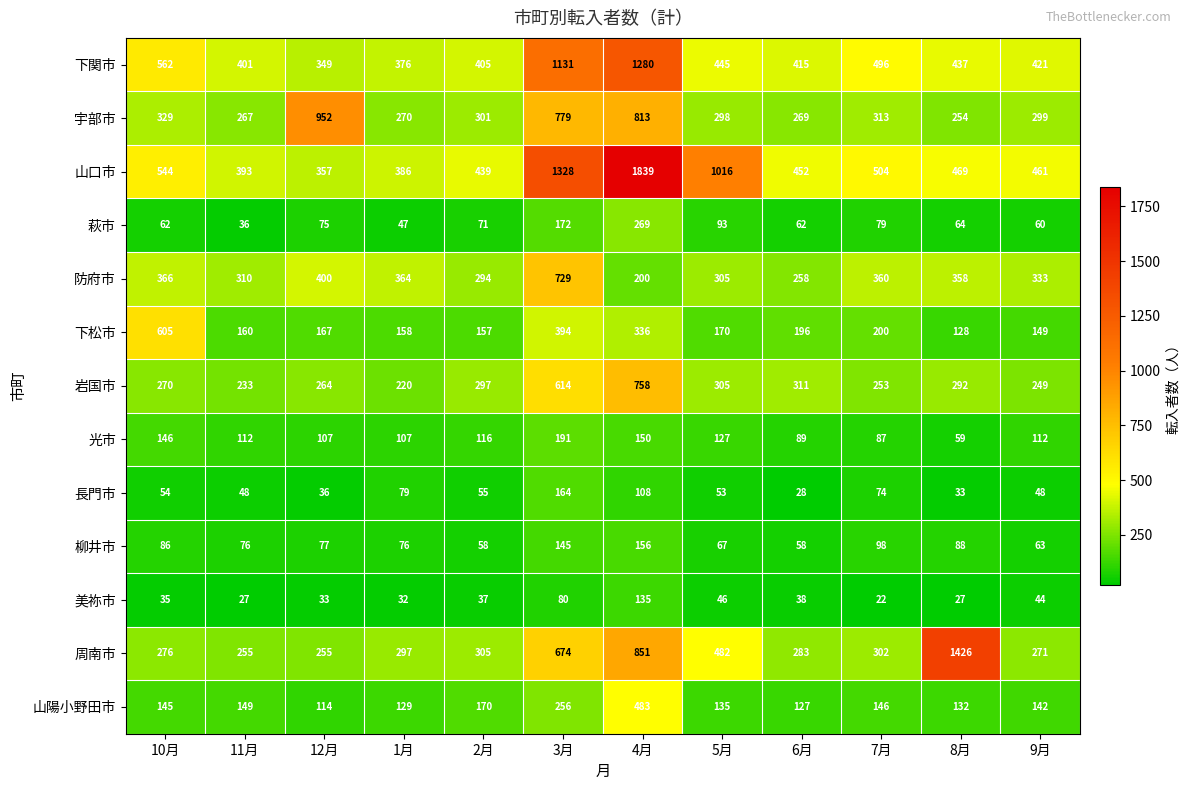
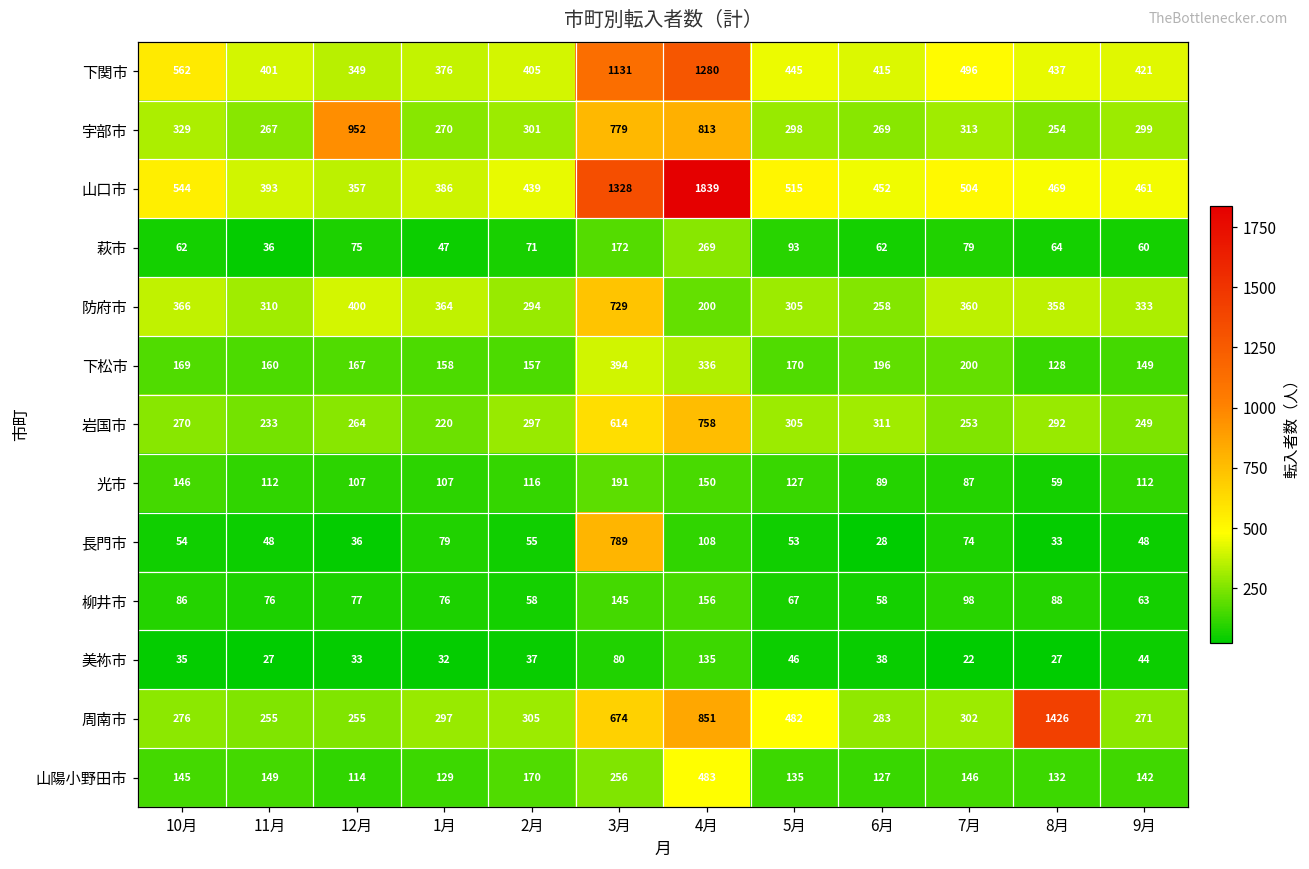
山口市, 5月: 1016 -> 515
下松市, 10月: 605 -> 169
長門市, 3月: 164 -> 789
